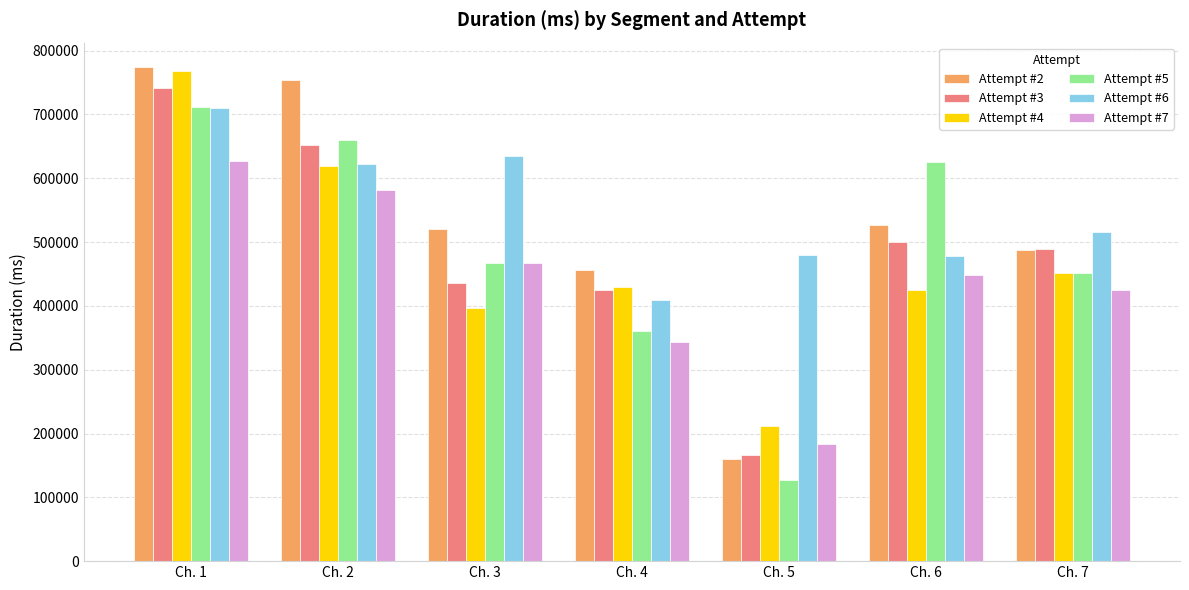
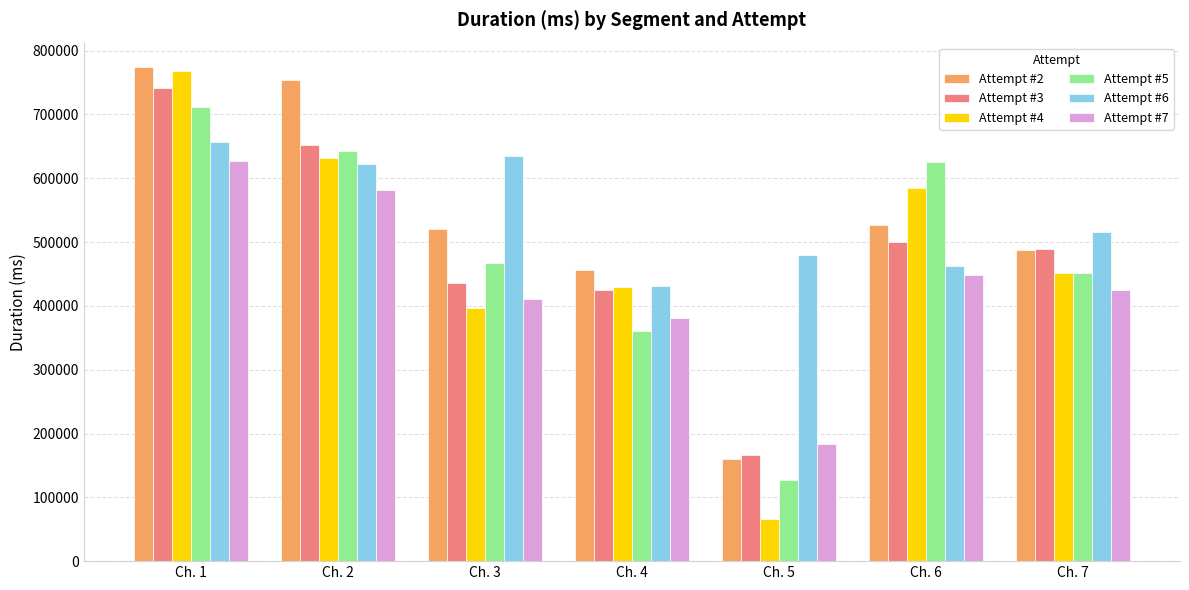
Attempt #6, Ch. 1: 710000 -> 660000
Attempt #4, Ch. 2: 620000 -> 630000
Attempt #5, Ch. 2: 660000 -> 640000
Attempt #7, Ch. 3: 470000 -> 410000
Attempt #6, Ch. 4: 410000 -> 430000
Attempt #7, Ch. 4: 340000 -> 380000
Attempt #4, Ch. 5: 210000 -> 70000
Attempt #4, Ch. 6: 420000 -> 590000
Attempt #6, Ch. 6: 480000 -> 460000
